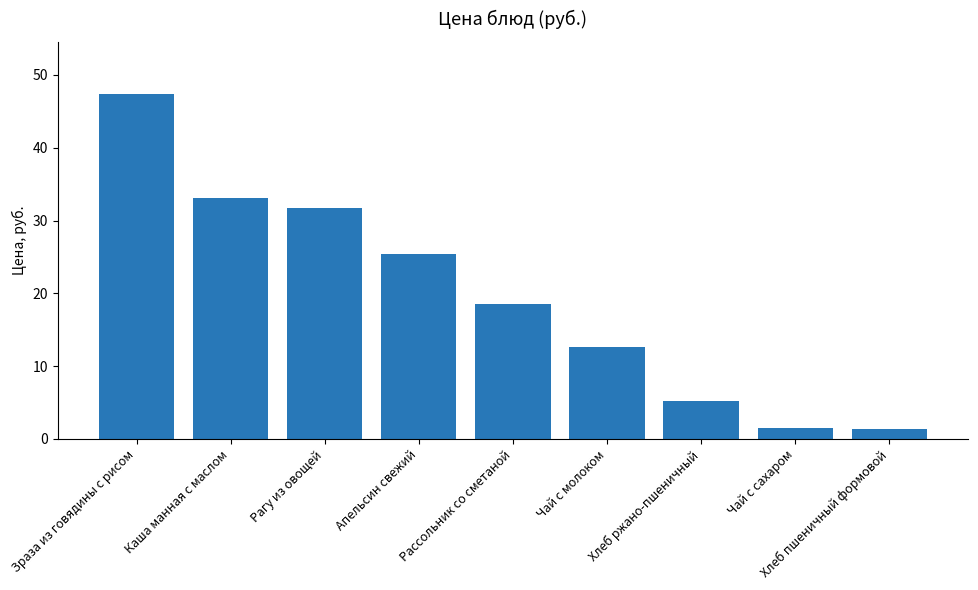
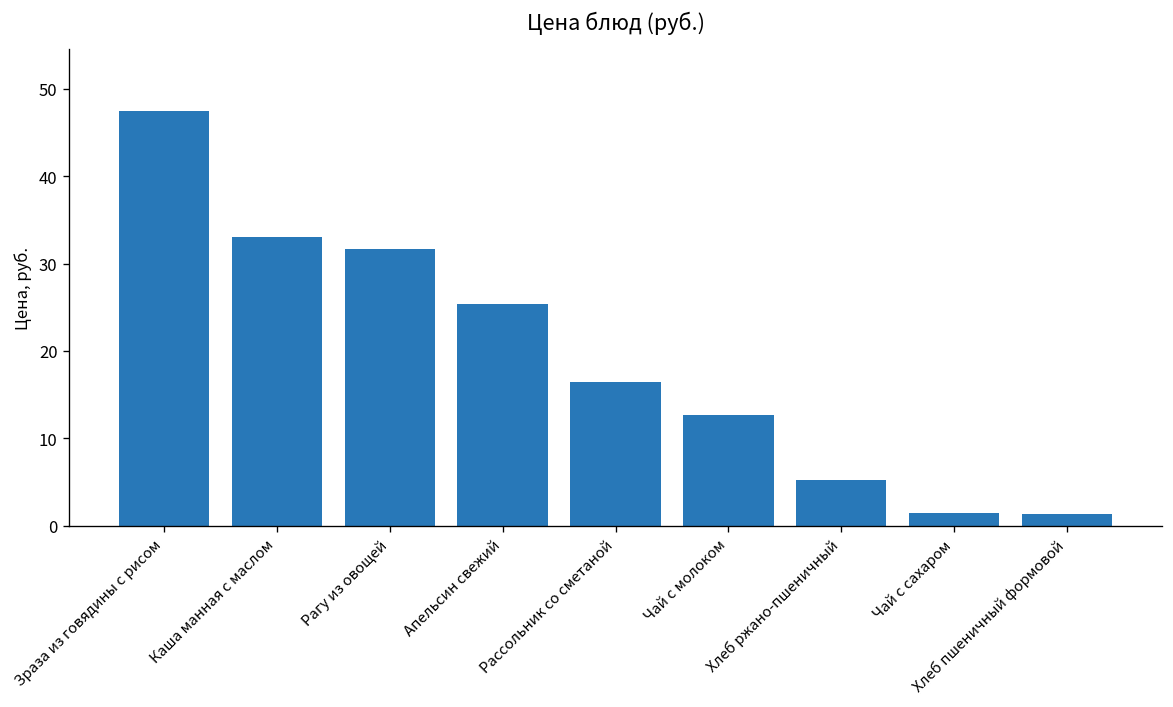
Рассольник со сметаной: 18 -> 16
